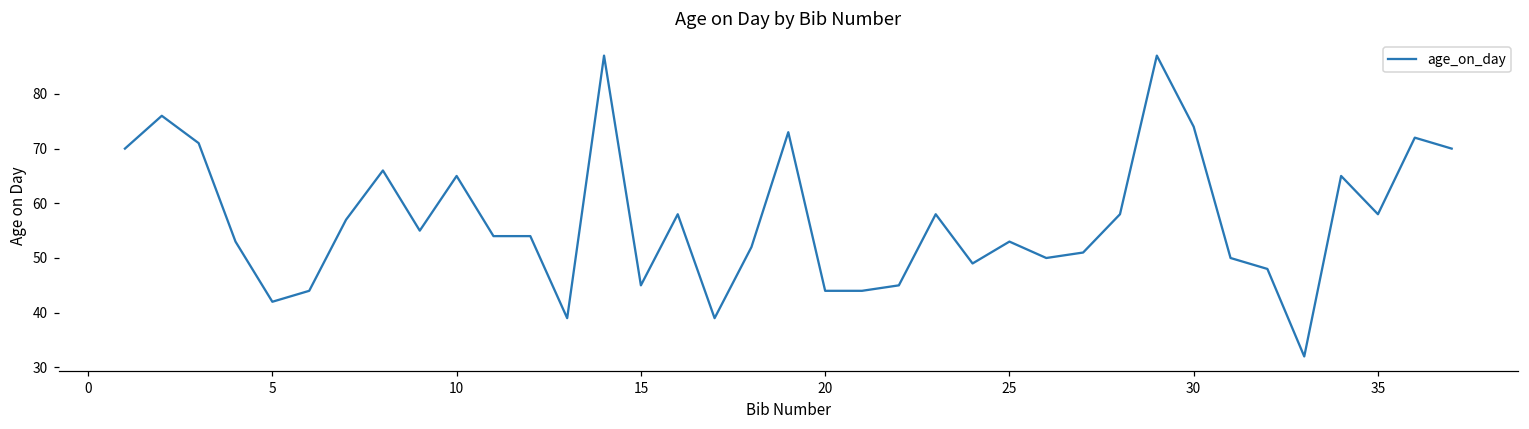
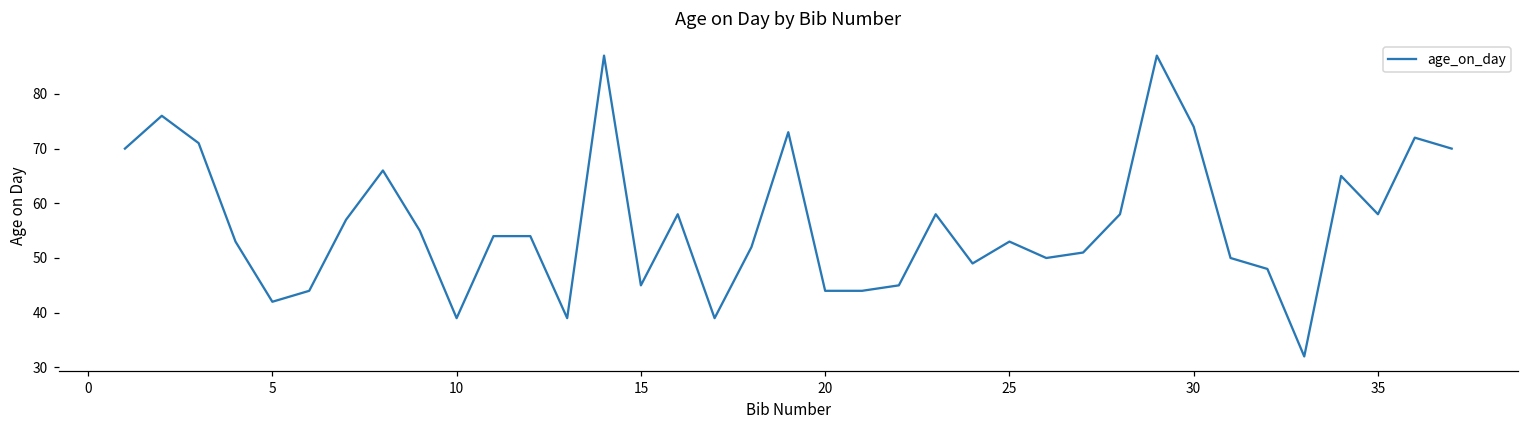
10: 65 -> 39
